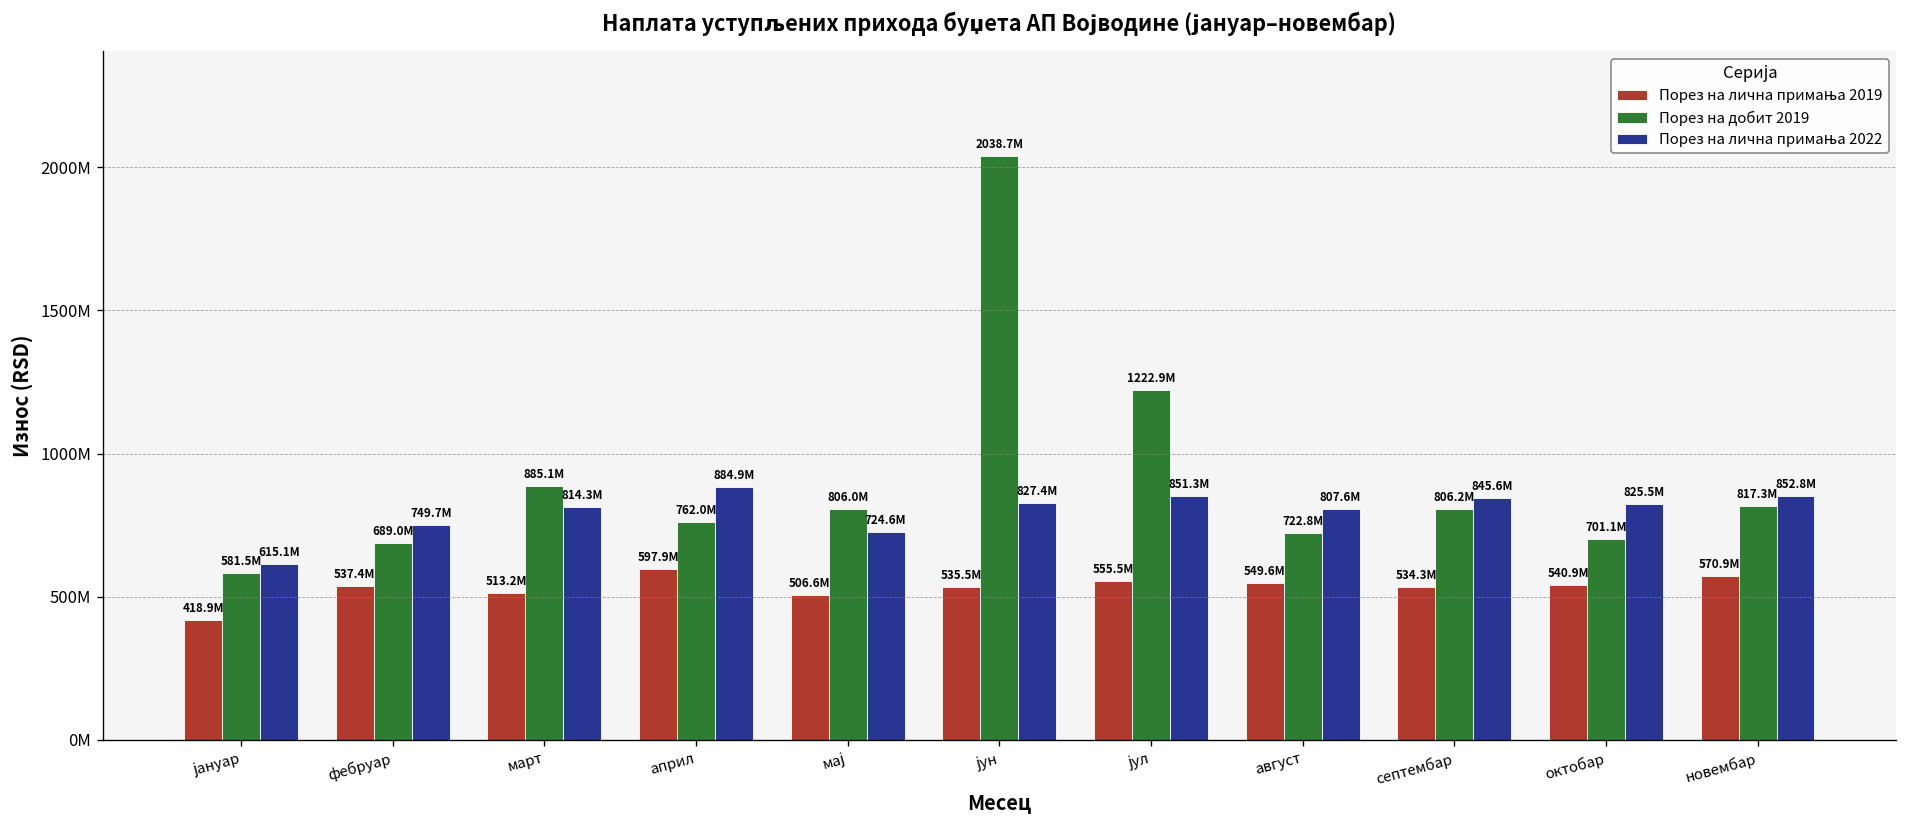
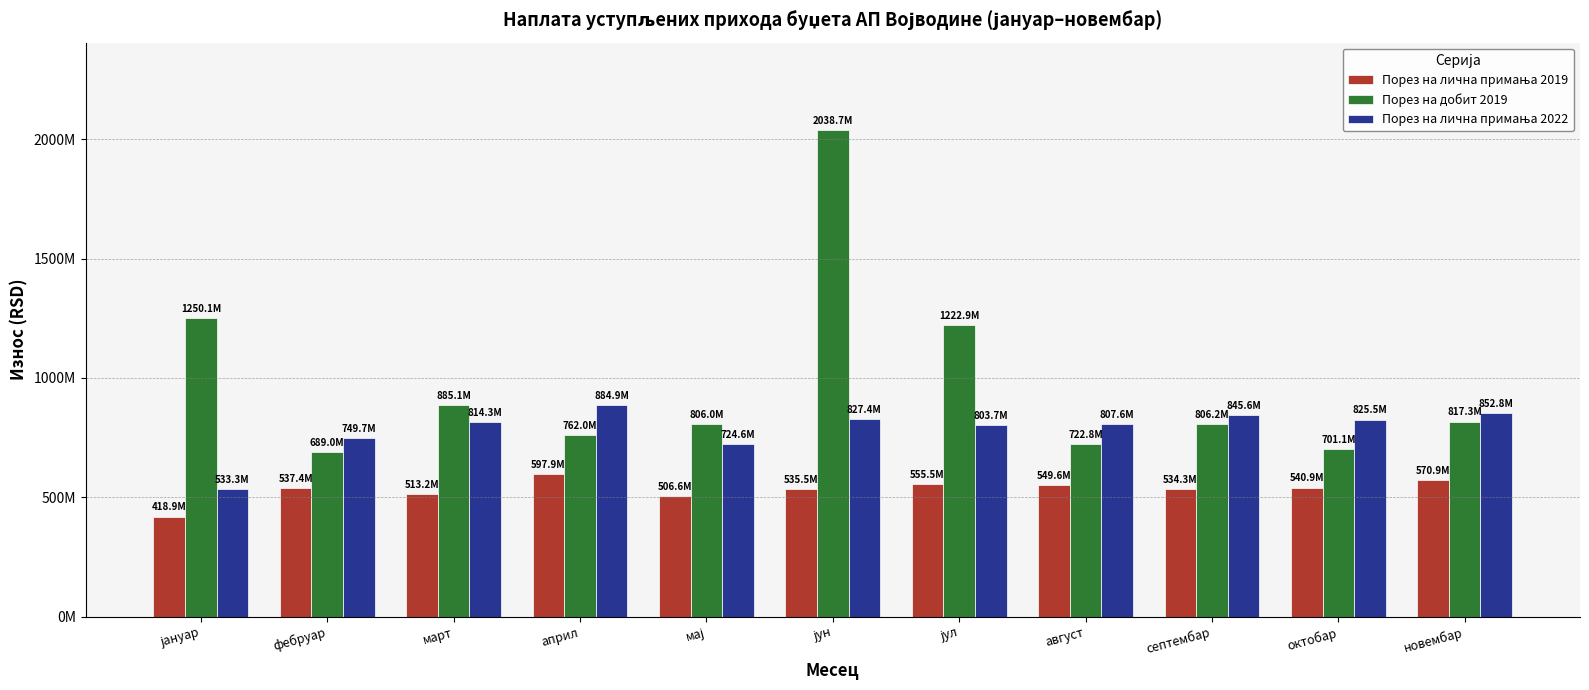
Порез на добит 2019, јануар: 581.5M -> 1250.1M
Порез на лична примања 2022, јануар: 615.1M -> 533.3M
Порез на лична примања 2022, јул: 851.3M -> 803.7M
